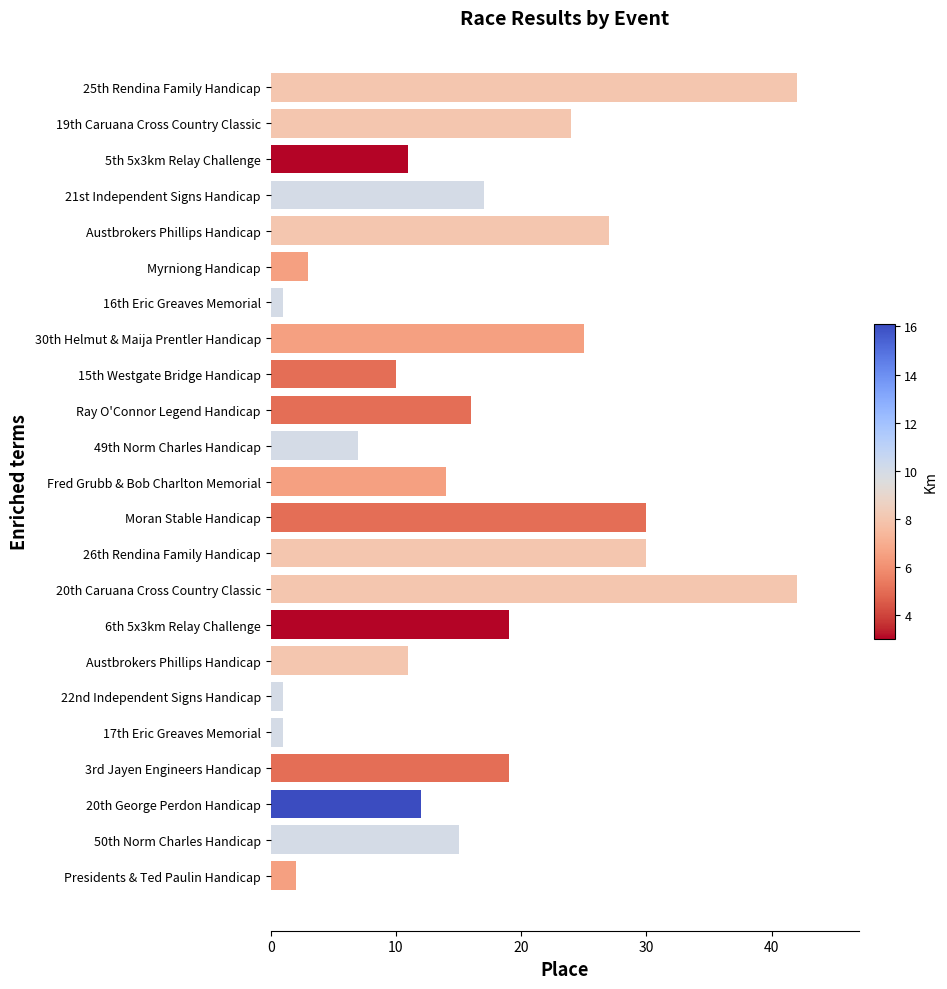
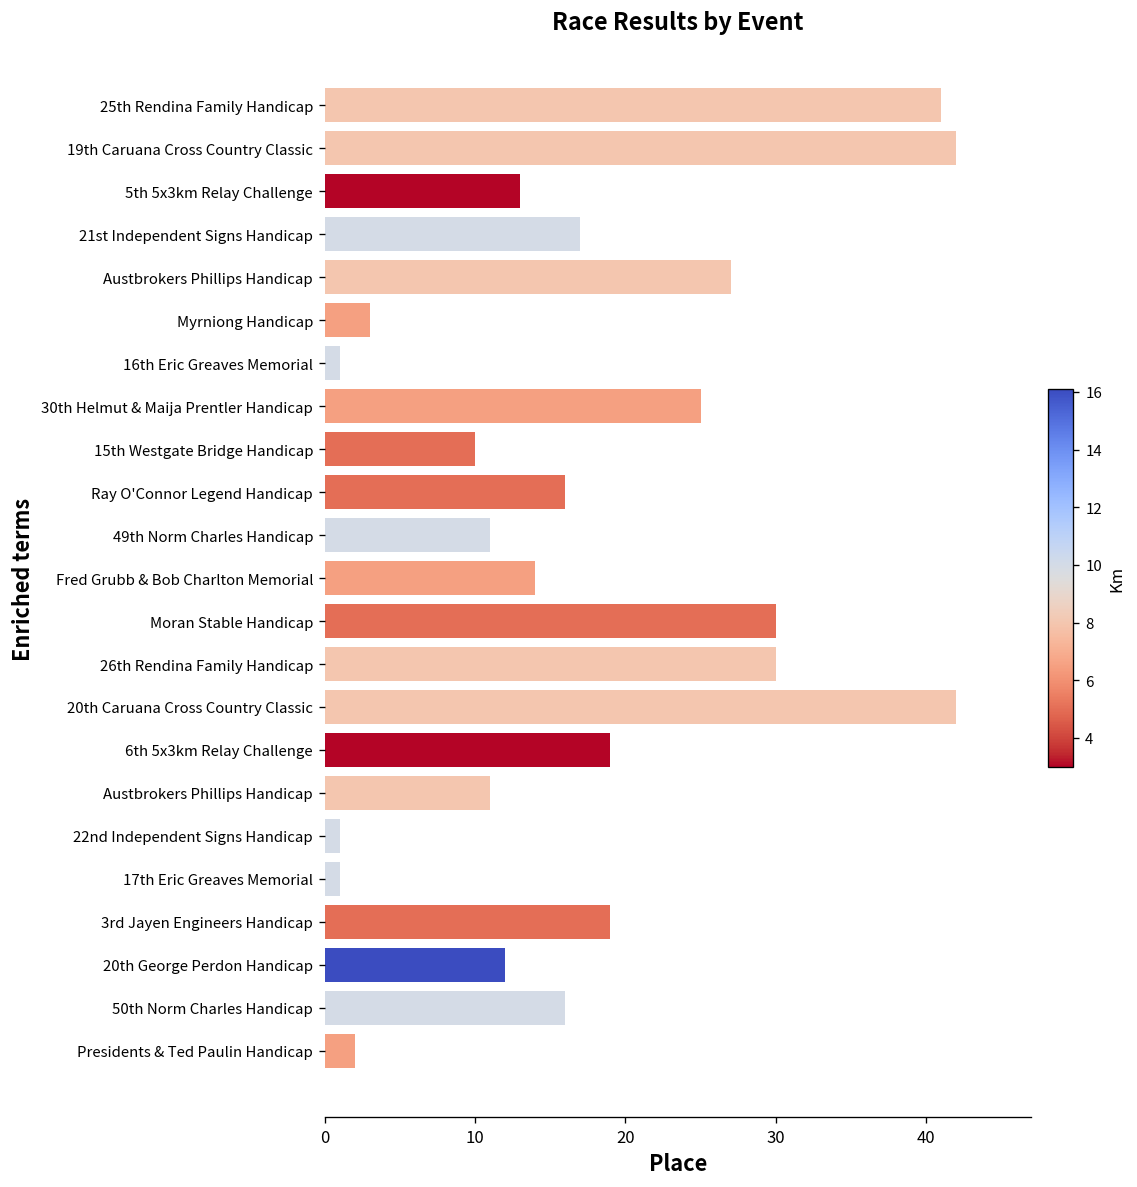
25th Rendina Family Handicap: 42 -> 41
19th Caruana Cross Country Classic: 24 -> 42
5th 5x3km Relay Challenge: 11 -> 13
49th Norm Charles Handicap: 7 -> 11
50th Norm Charles Handicap: 15 -> 16
